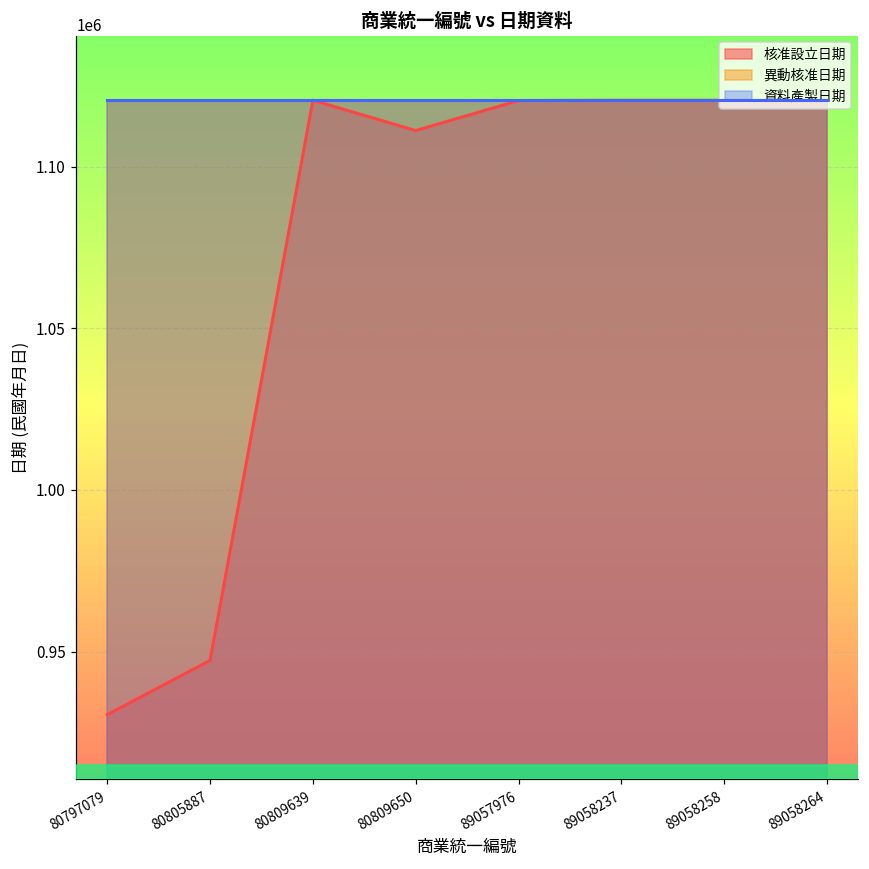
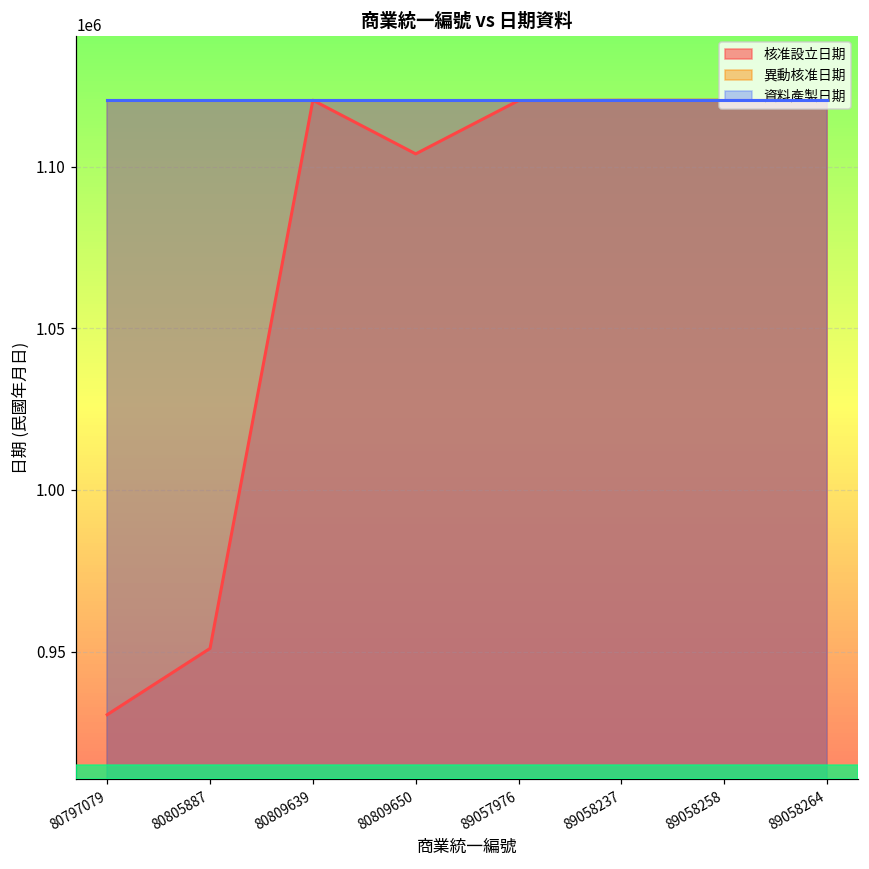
核准設立日期, 80805887: 947000 -> 951000
核准設立日期, 80809650: 1111000 -> 1104000
